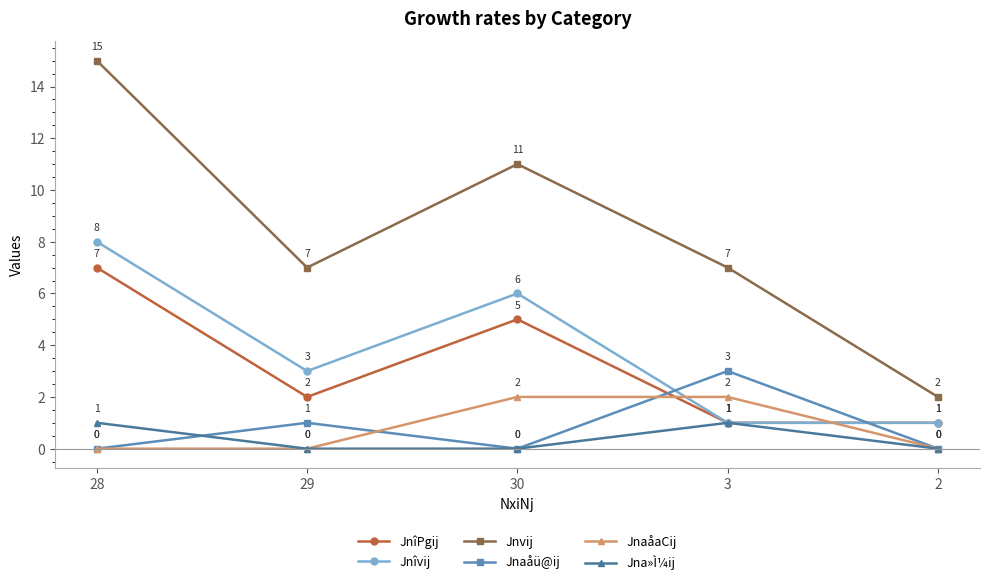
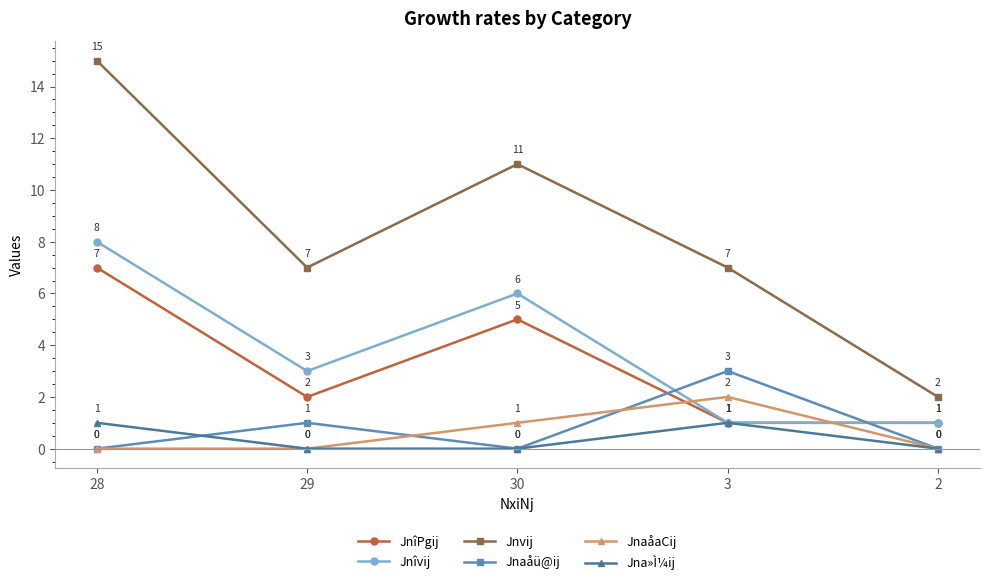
JnaåaCij, 30: 2 -> 1
